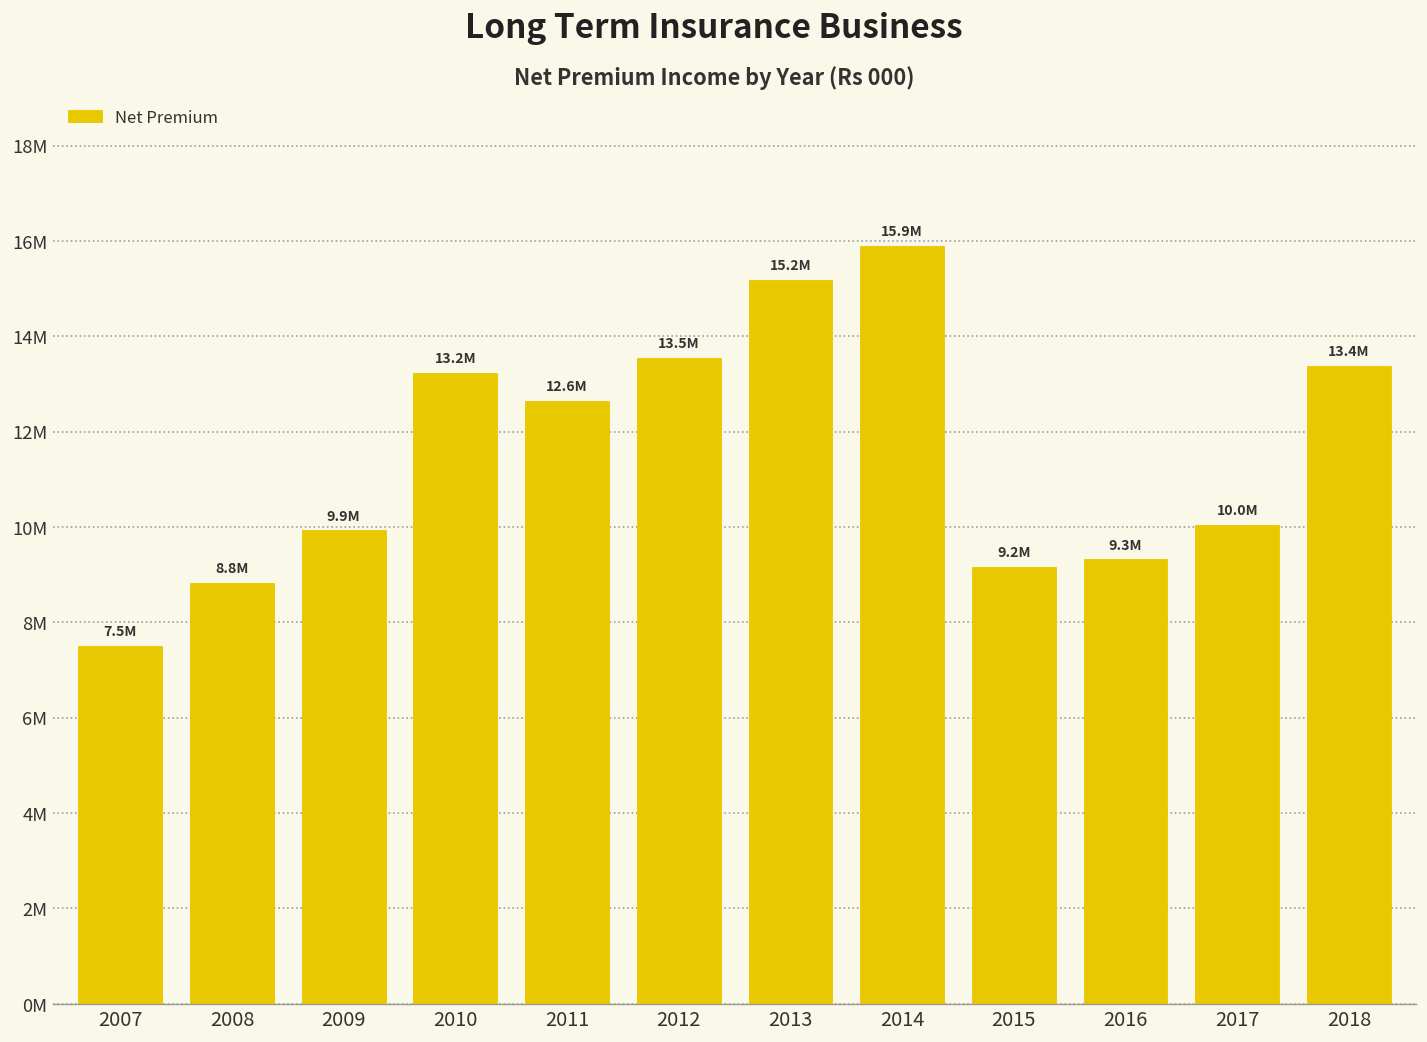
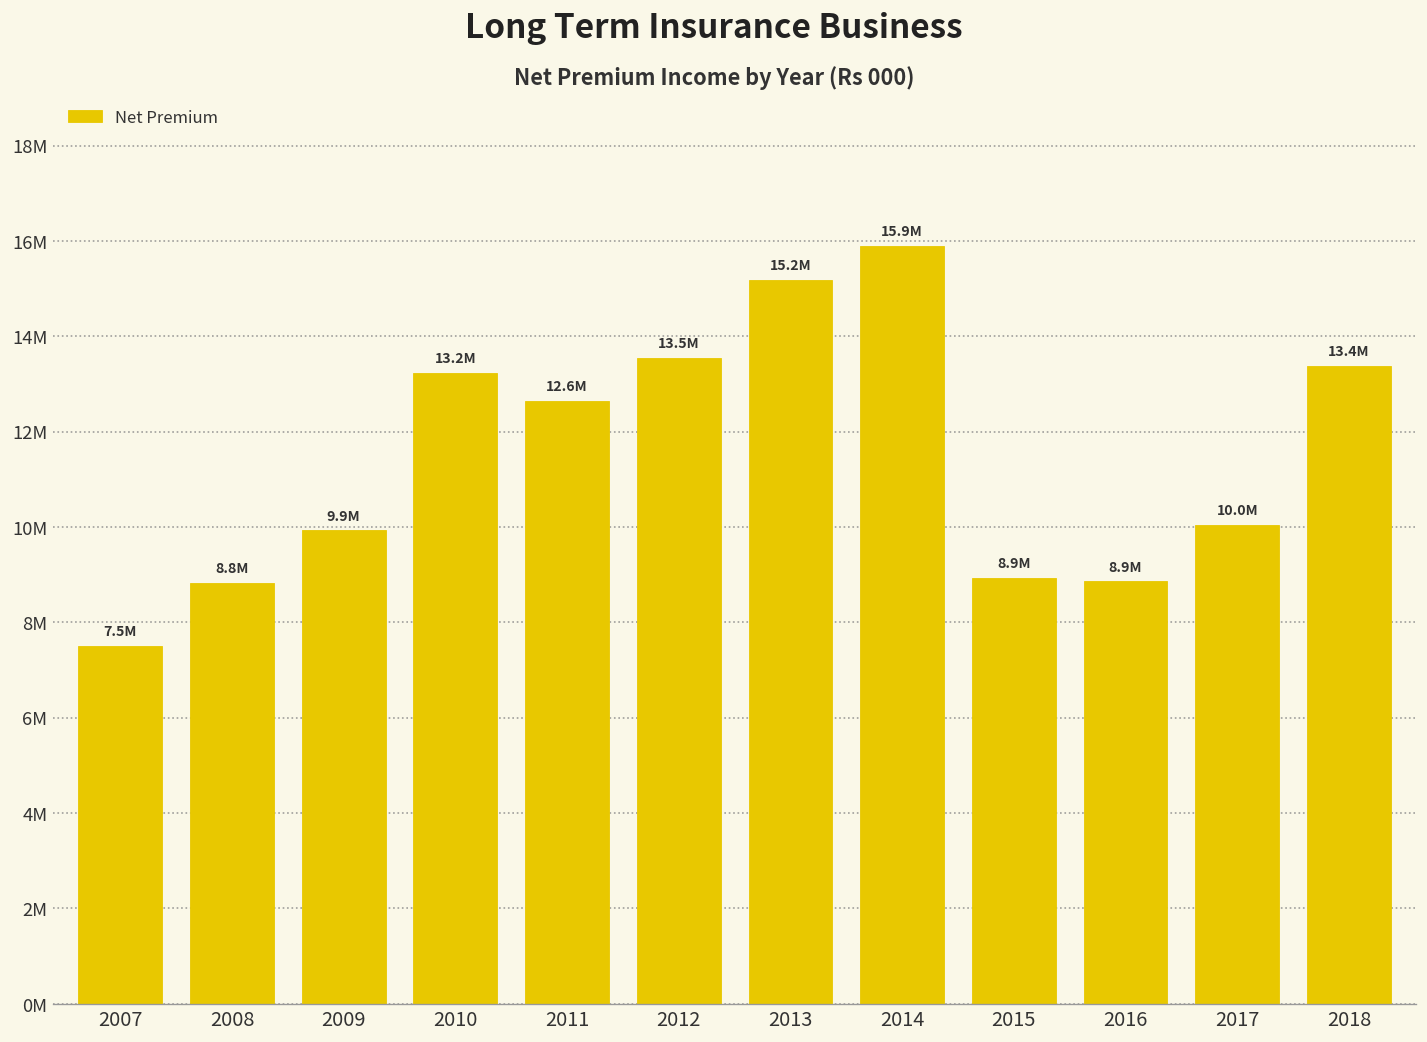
2015: 9.2M -> 8.9M
2016: 9.3M -> 8.9M
